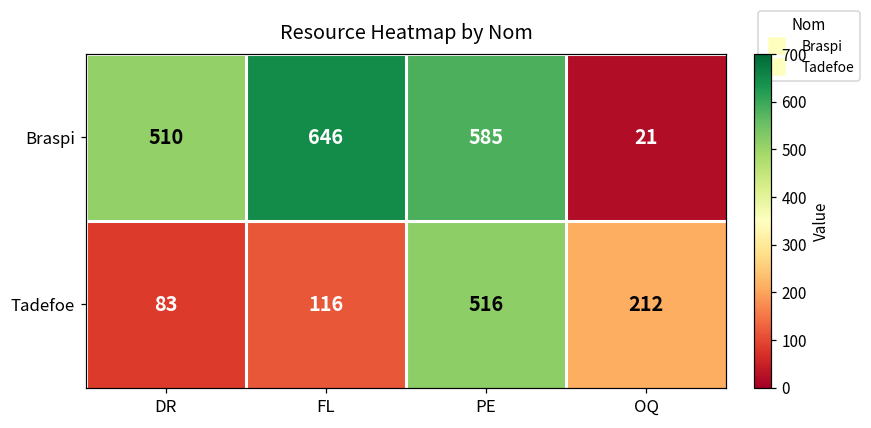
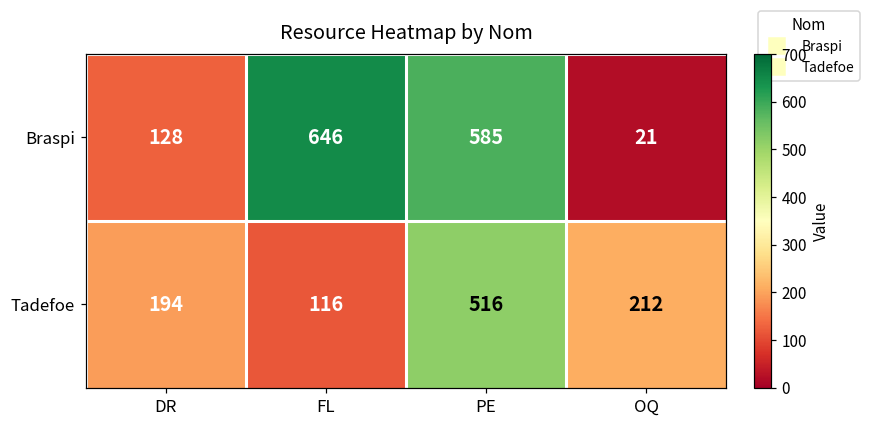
Braspi, DR: 510 -> 128
Tadefoe, DR: 83 -> 194
